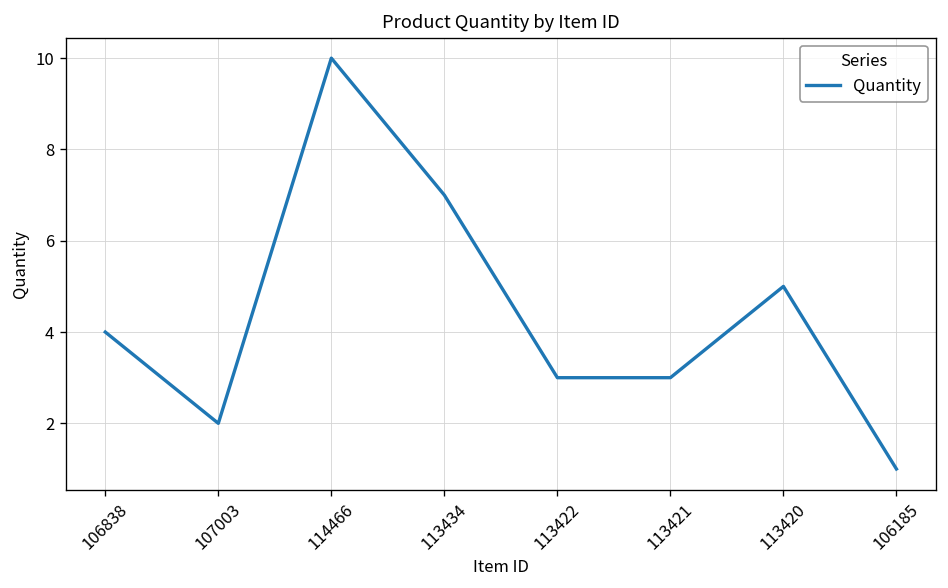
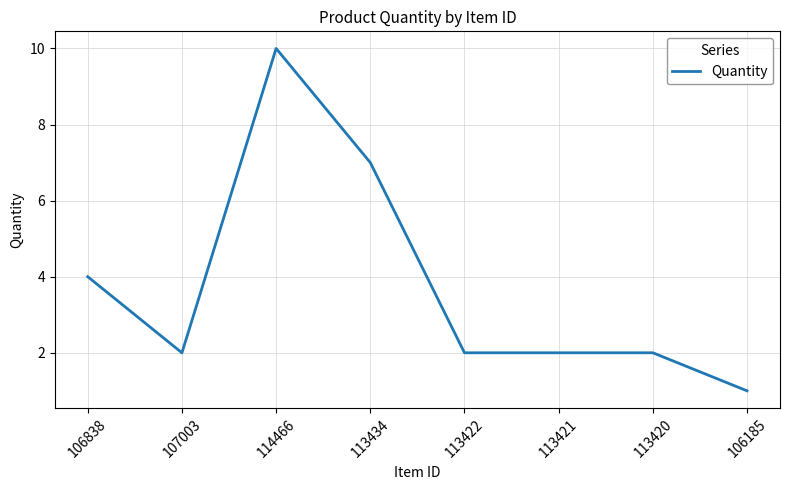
113422: 3 -> 2
113421: 3 -> 2
113420: 5 -> 2
